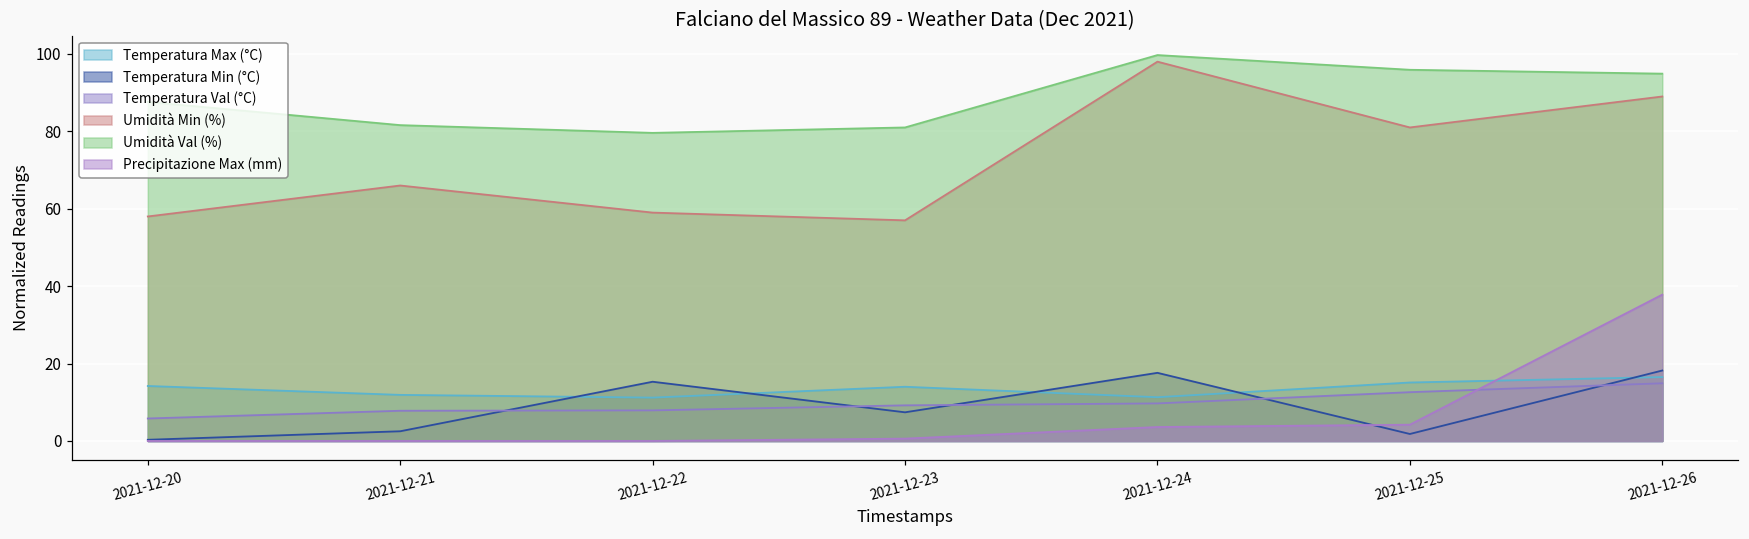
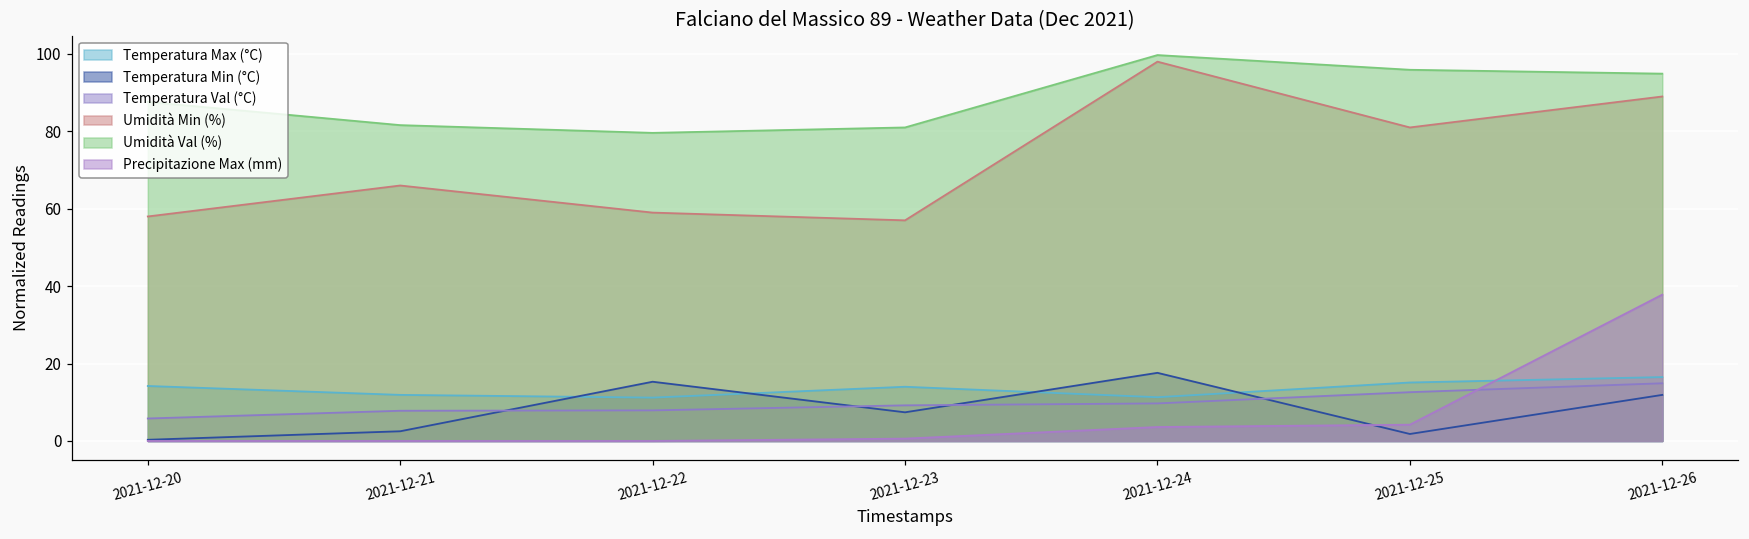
Temperatura Min (°C), 2021-12-26: 18 -> 12
